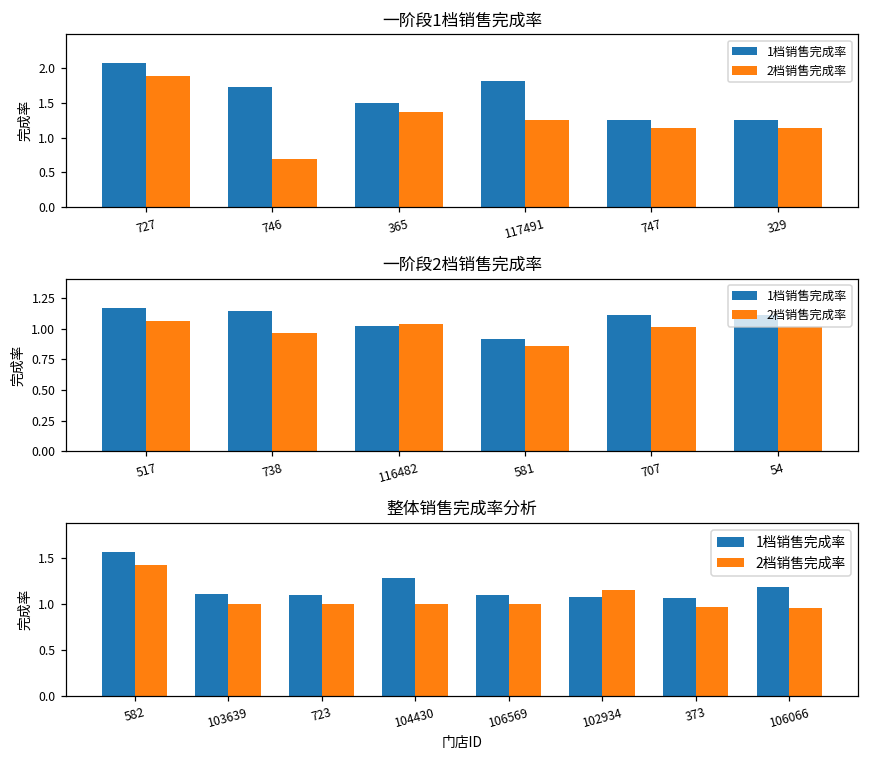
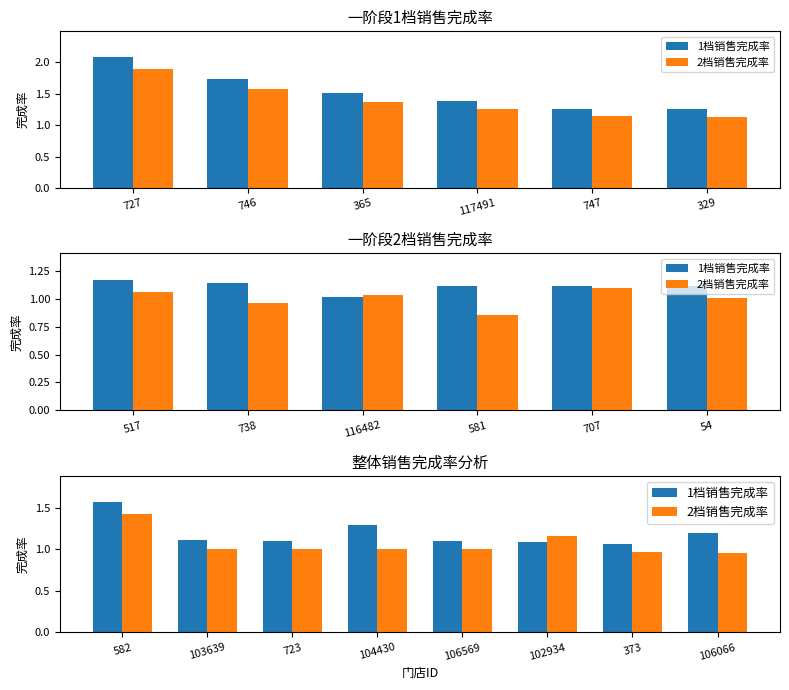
一阶段1档销售完成率, 2档销售完成率, 746: 0.7 -> 1.6
一阶段1档销售完成率, 1档销售完成率, 117491: 1.8 -> 1.4
一阶段2档销售完成率, 1档销售完成率, 581: 0.92 -> 1.12
一阶段2档销售完成率, 2档销售完成率, 707: 1.01 -> 1.10
